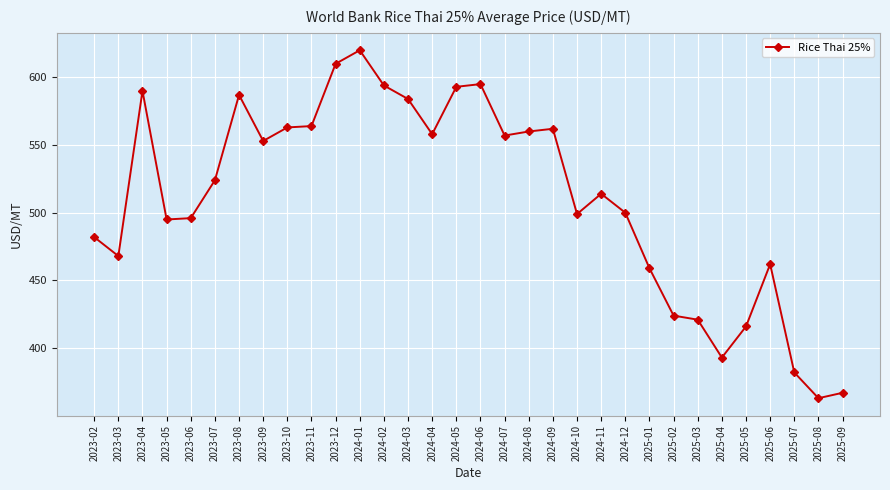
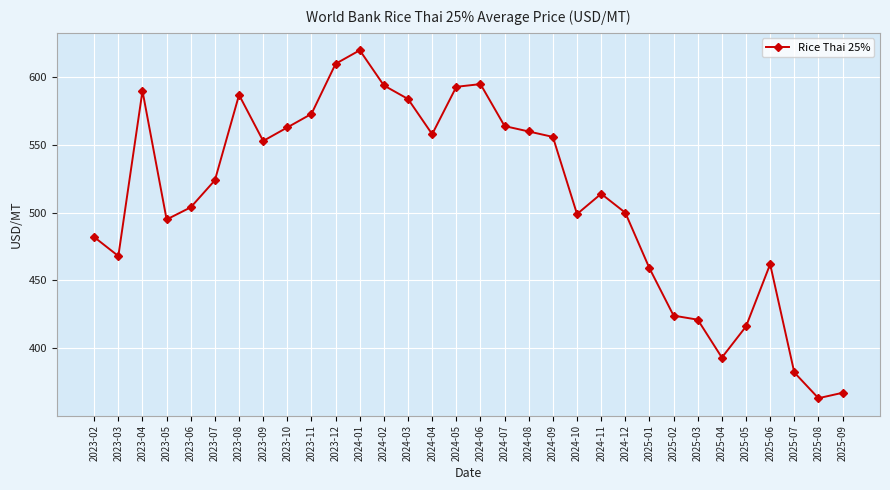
2023-06: 496 -> 504
2023-11: 564 -> 573
2024-07: 557 -> 564
2024-09: 562 -> 556
